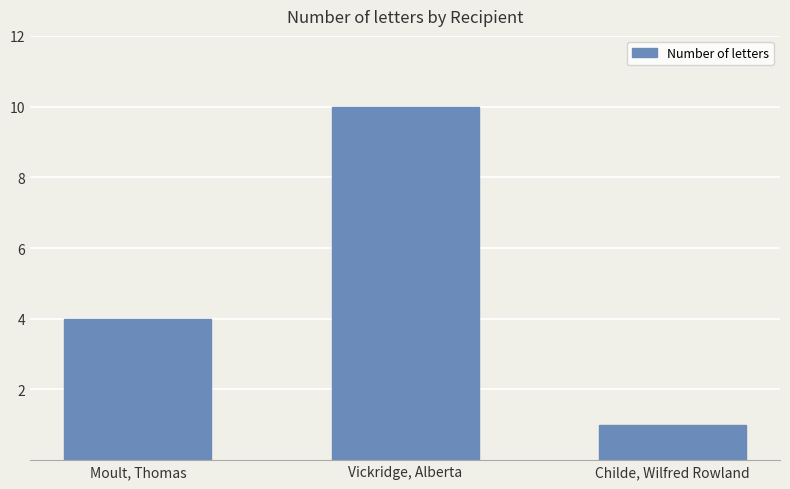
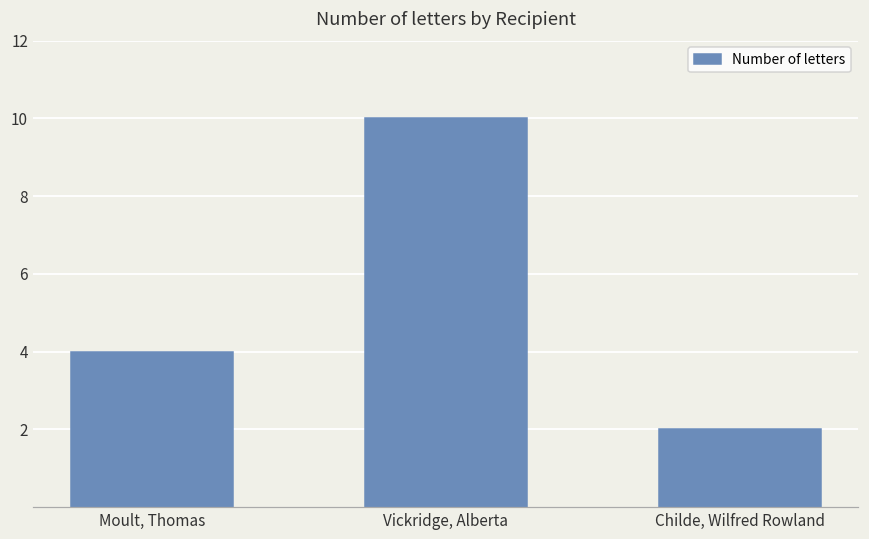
Childe, Wilfred Rowland: 1 -> 2
